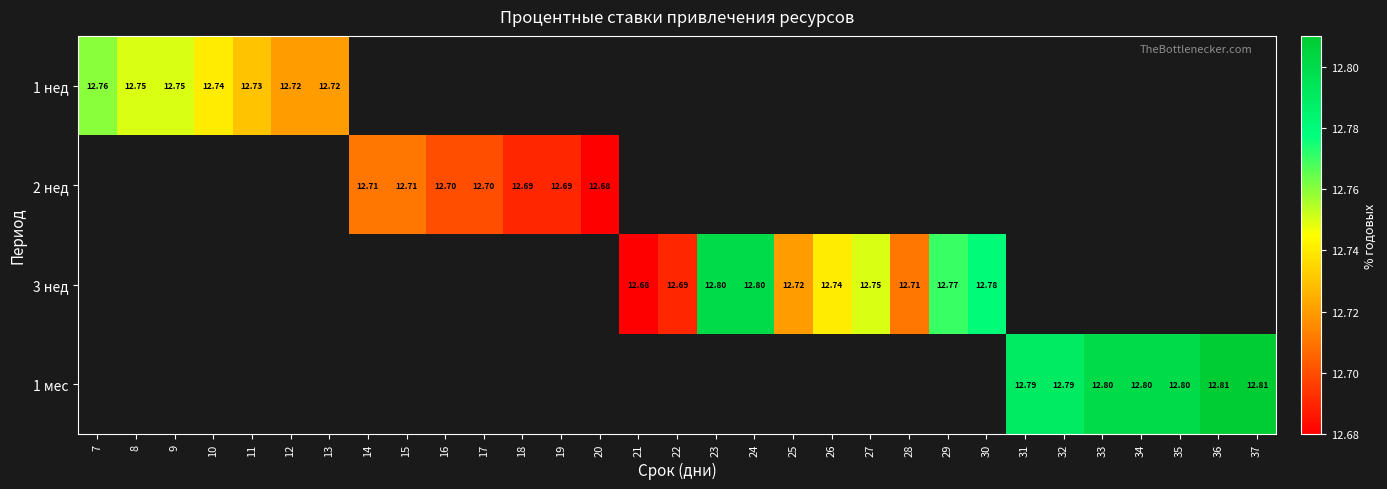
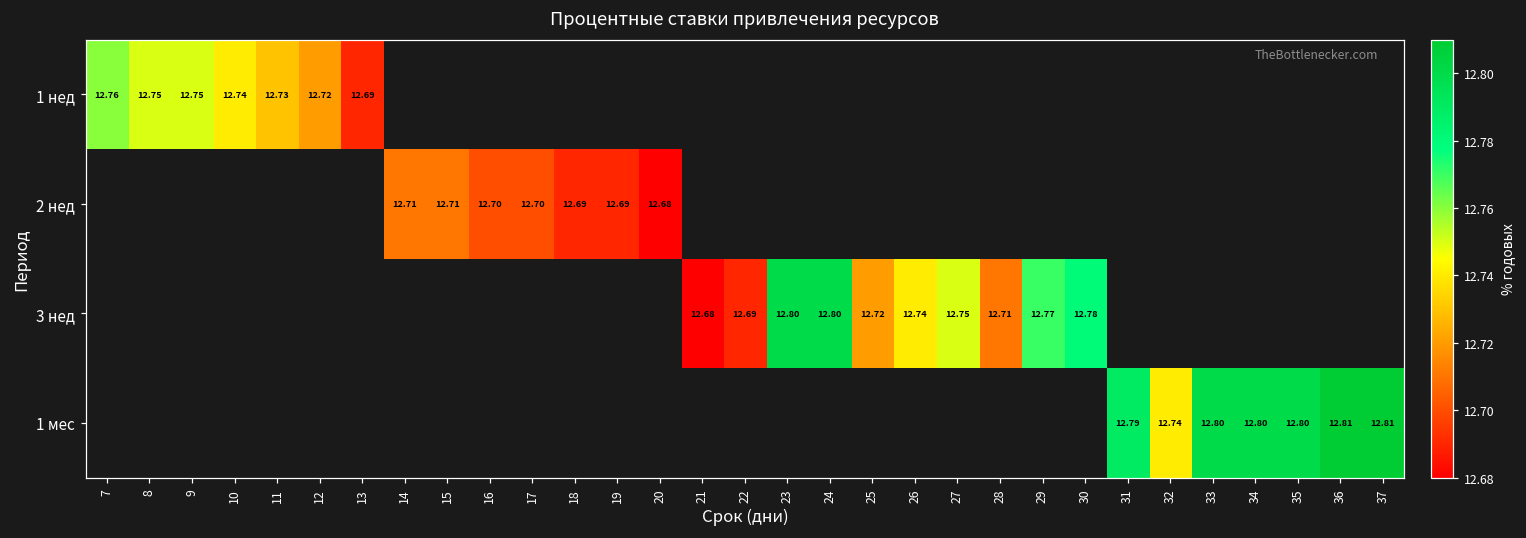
1 нед, 13: 12.72 -> 12.69
1 мес, 32: 12.79 -> 12.74
